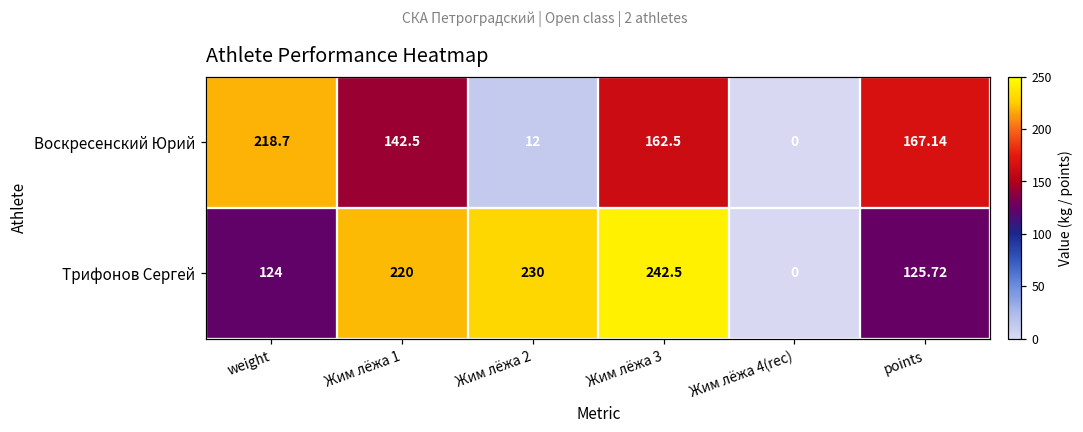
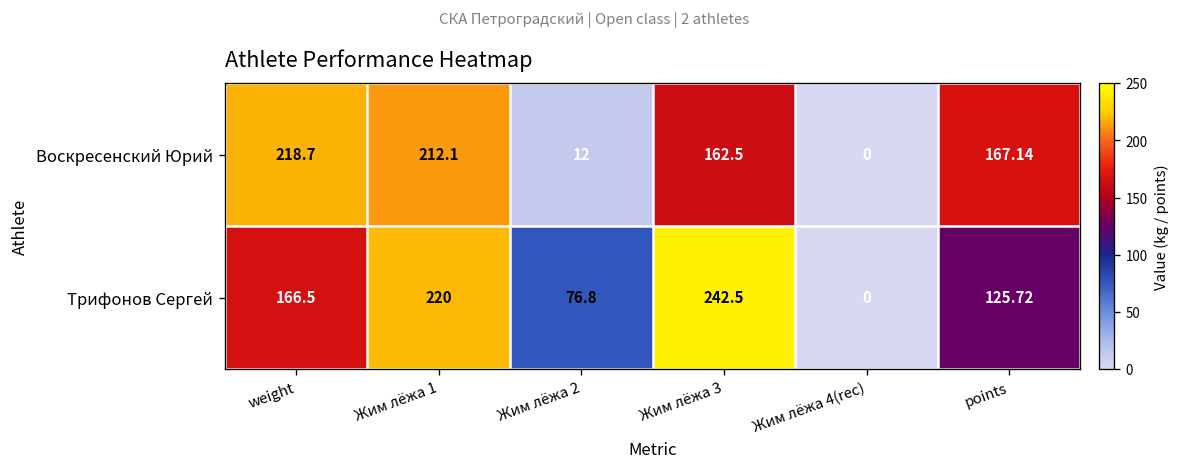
Воскресенский Юрий, Жим лёжа 1: 142.5 -> 212.1
Трифонов Сергей, weight: 124 -> 166.5
Трифонов Сергей, Жим лёжа 2: 230 -> 76.8
